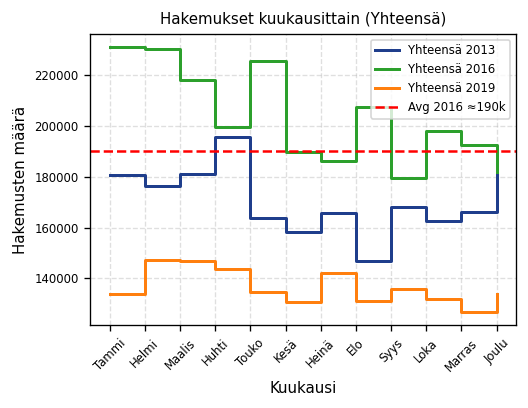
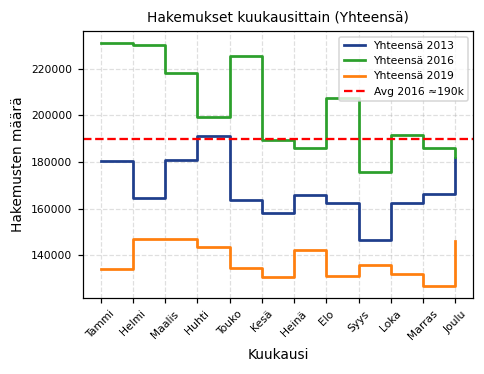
Yhteensä 2013, Helmi: 176000 -> 165000
Yhteensä 2013, Huhti: 196000 -> 191000
Yhteensä 2013, Elo: 147000 -> 162000
Yhteensä 2013, Syys: 168000 -> 146000
Yhteensä 2016, Syys: 180000 -> 176000
Yhteensä 2016, Loka: 198000 -> 192000
Yhteensä 2016, Marras: 192000 -> 186000
Yhteensä 2019, Joulu: 134000 -> 146000
